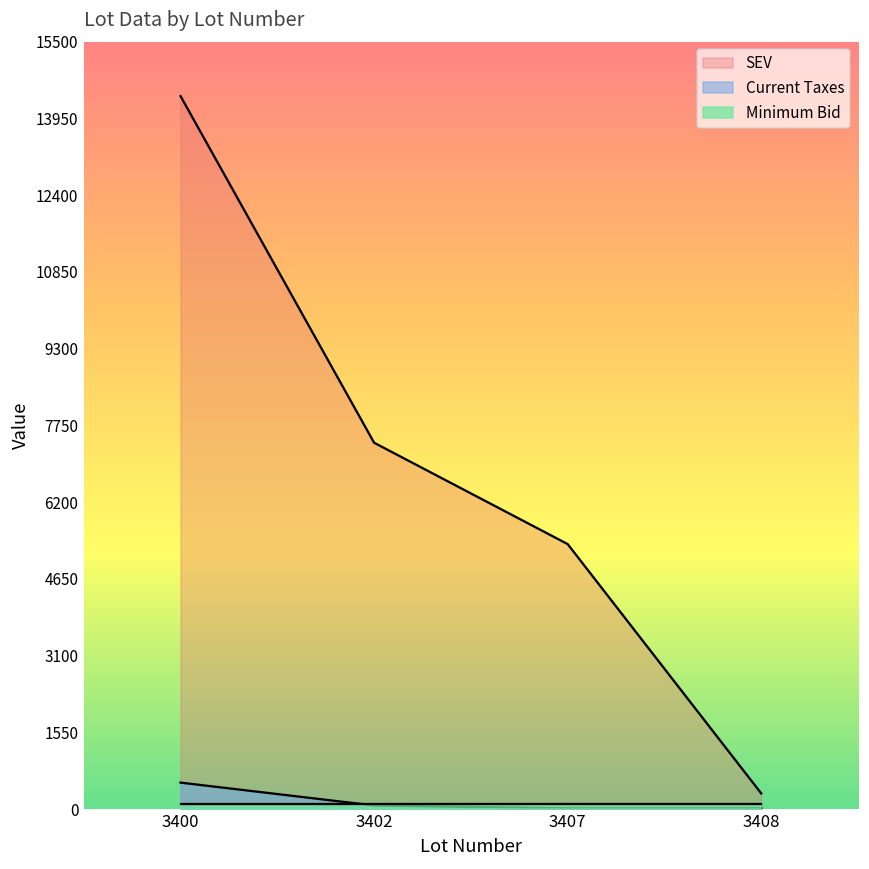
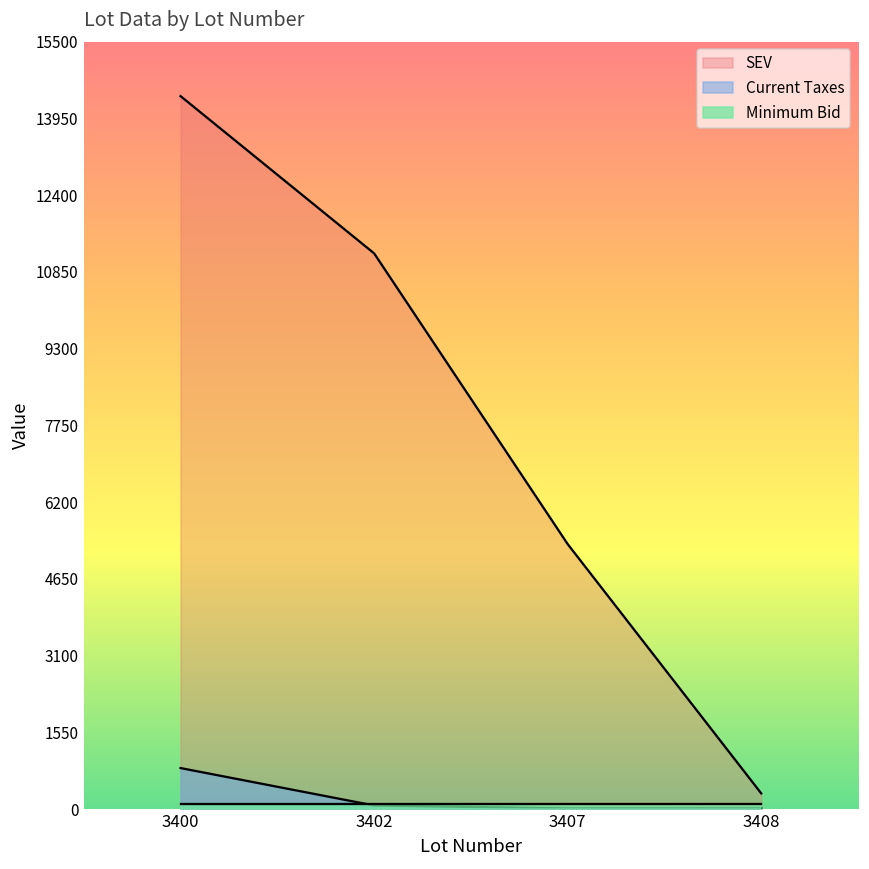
Current Taxes, 3400: 500 -> 800
SEV, 3402: 7400 -> 11200
